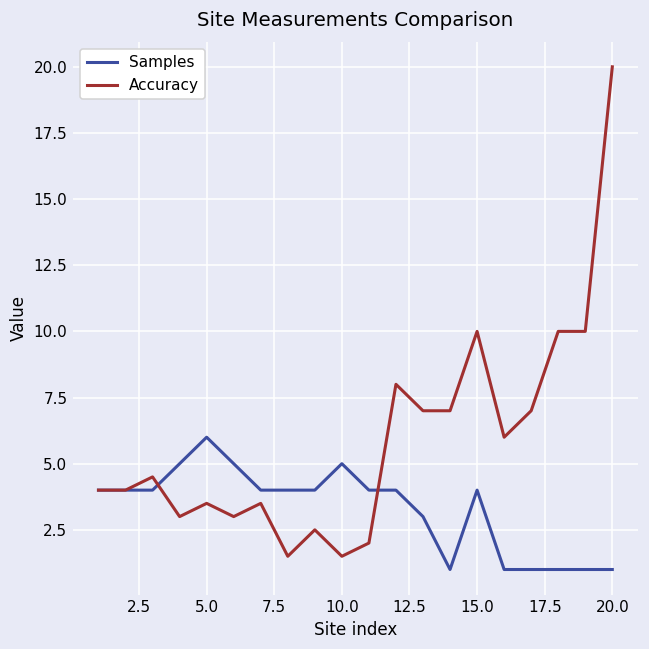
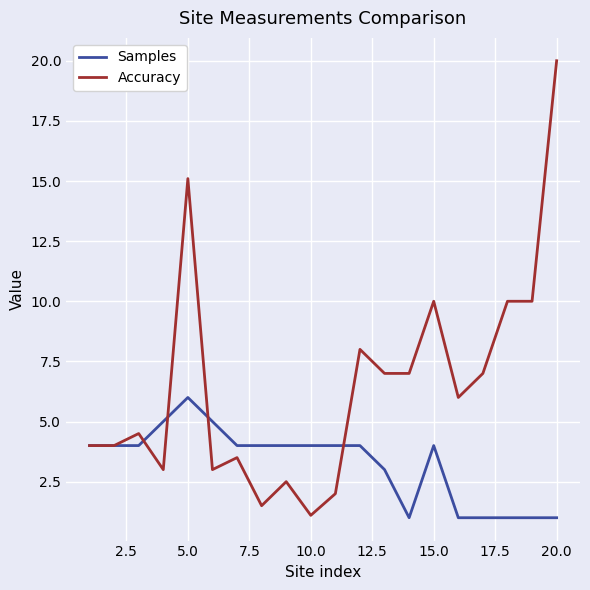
Accuracy, 5.0: 3.5 -> 15.1
Samples, 10.0: 5 -> 4
Accuracy, 10.0: 1.5 -> 1.1
